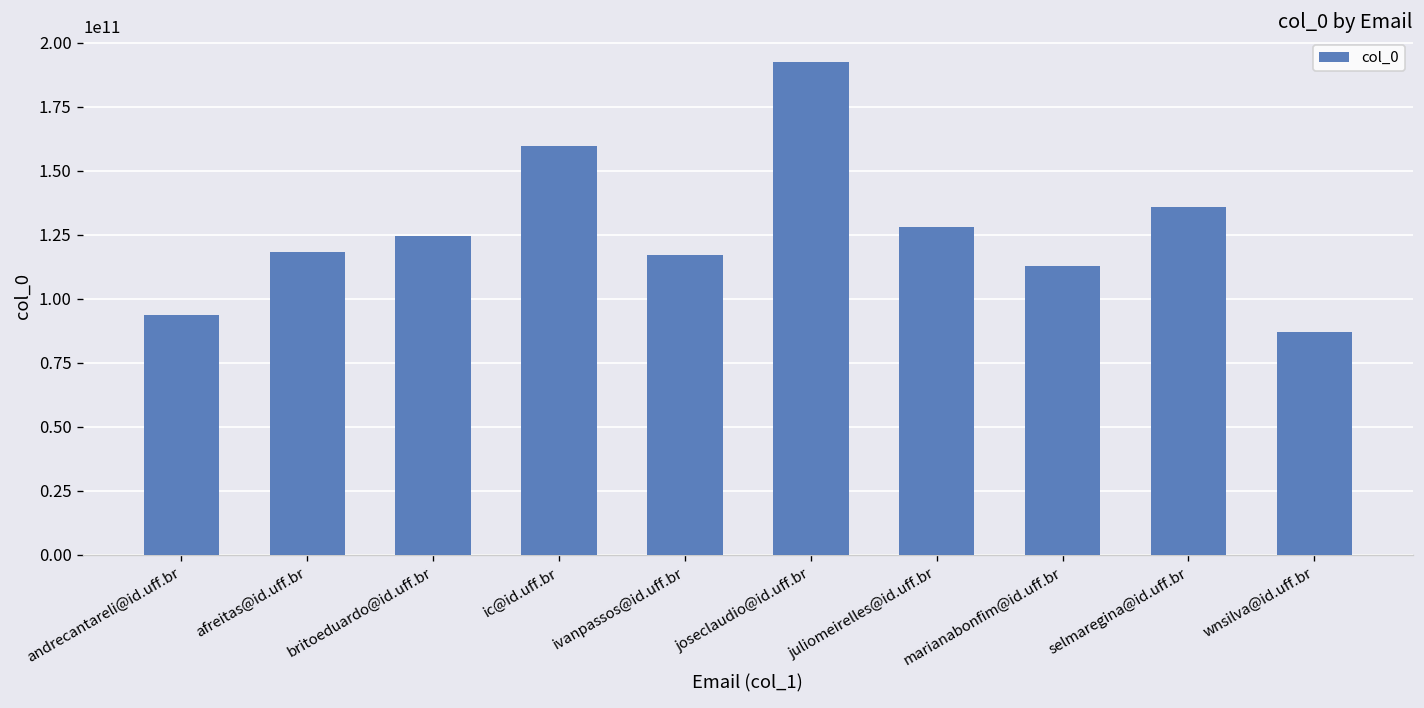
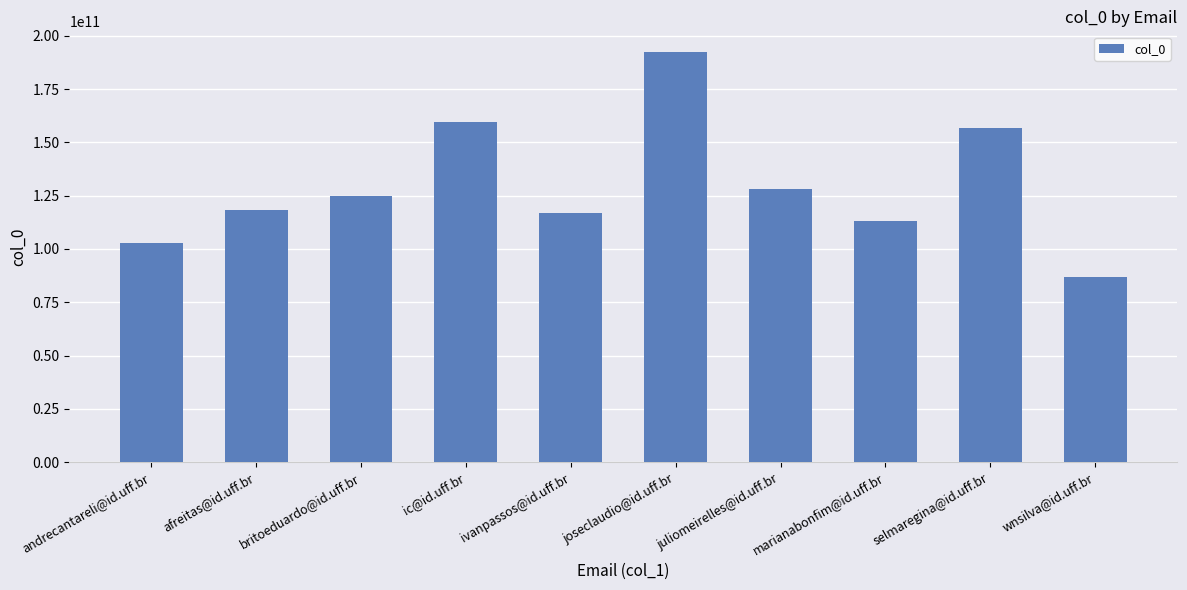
andrecantareli@id.uff.br: 94000000000 -> 103000000000
selmaregina@id.uff.br: 136000000000 -> 157000000000
